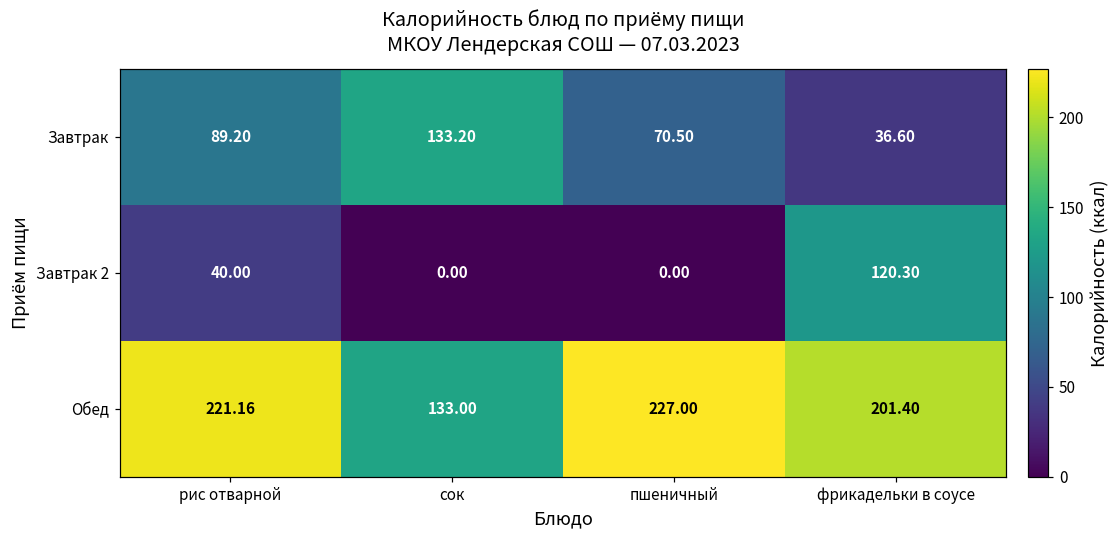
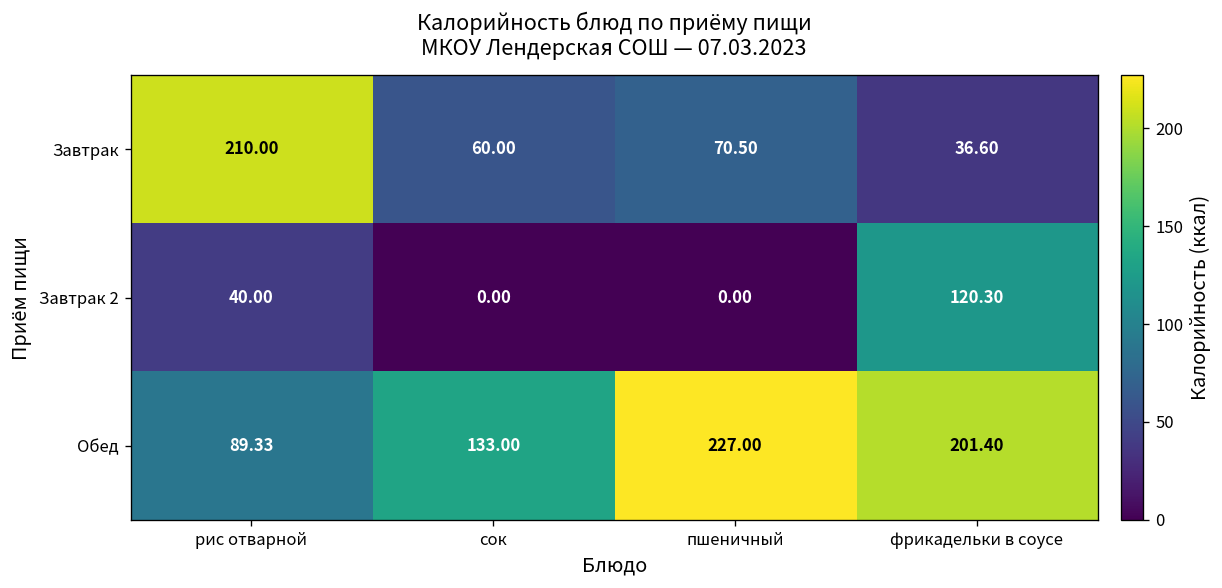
Завтрак, рис отварной: 89.20 -> 210.00
Завтрак, сок: 133.20 -> 60.00
Обед, рис отварной: 221.16 -> 89.33
